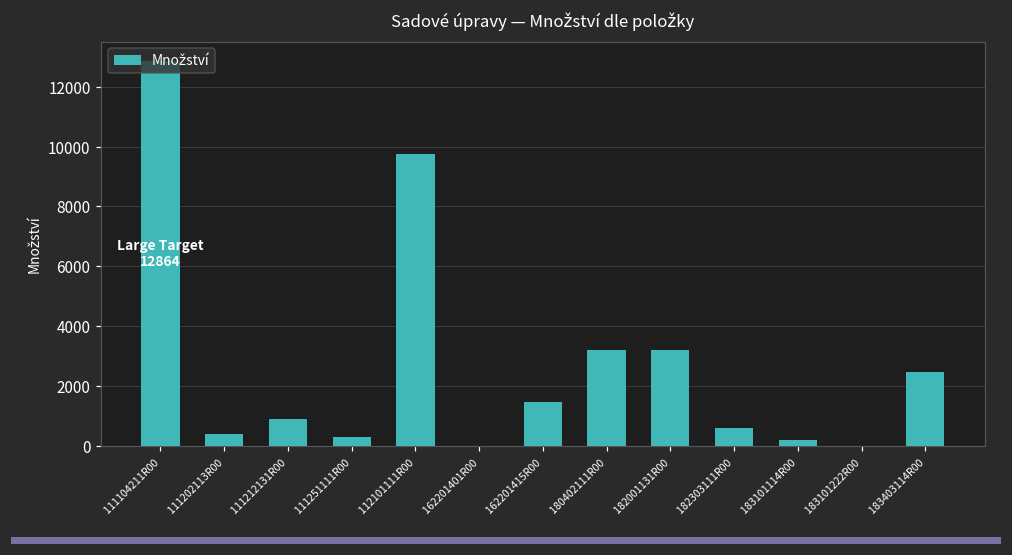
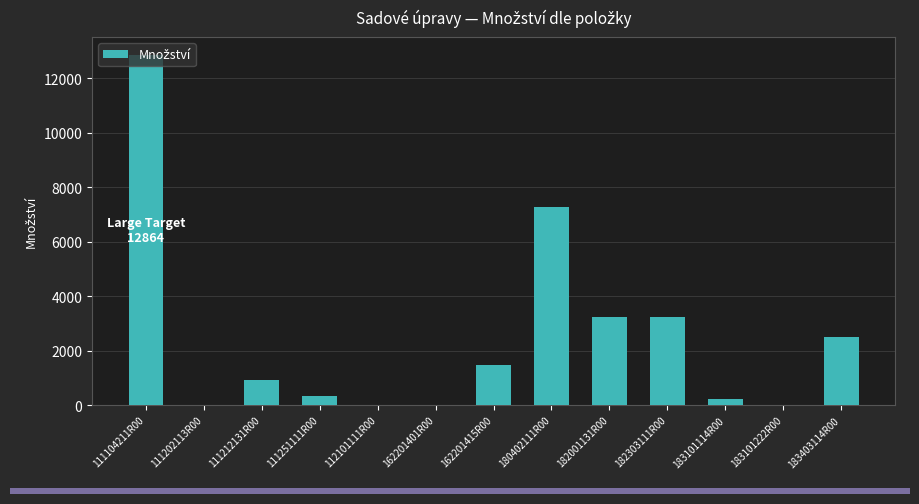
111202113R00: 400 -> 0
112101111R00: 9800 -> 0
180402111R00: 3200 -> 7300
182303111R00: 600 -> 3200
